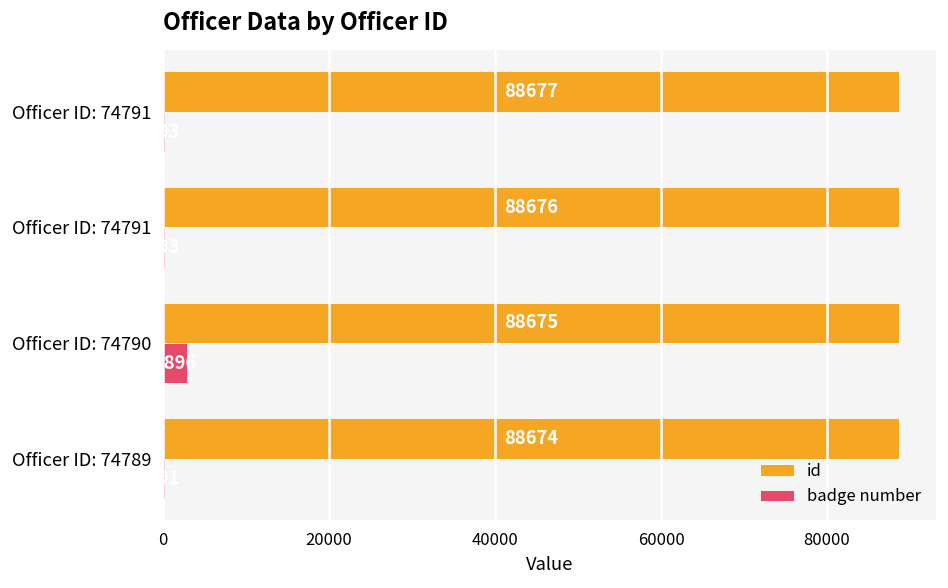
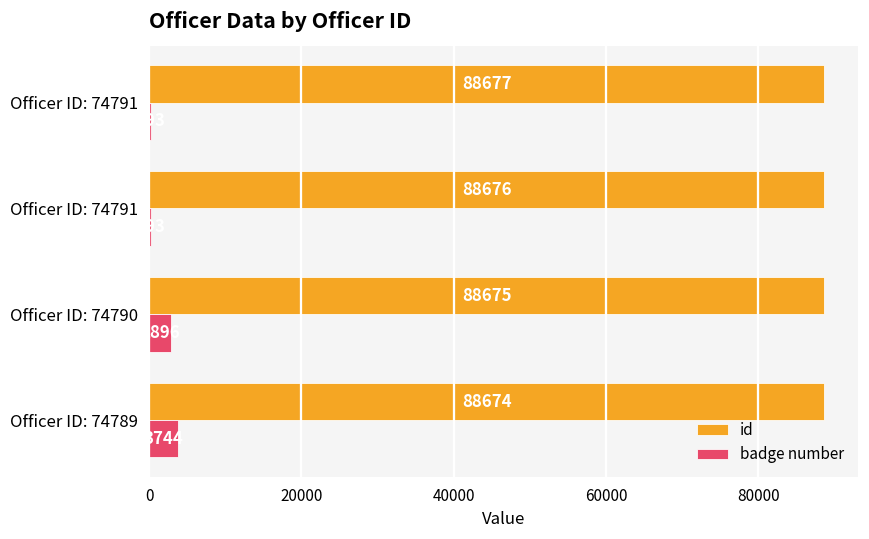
badge number, Officer ID: 74789: 0 -> 4000
